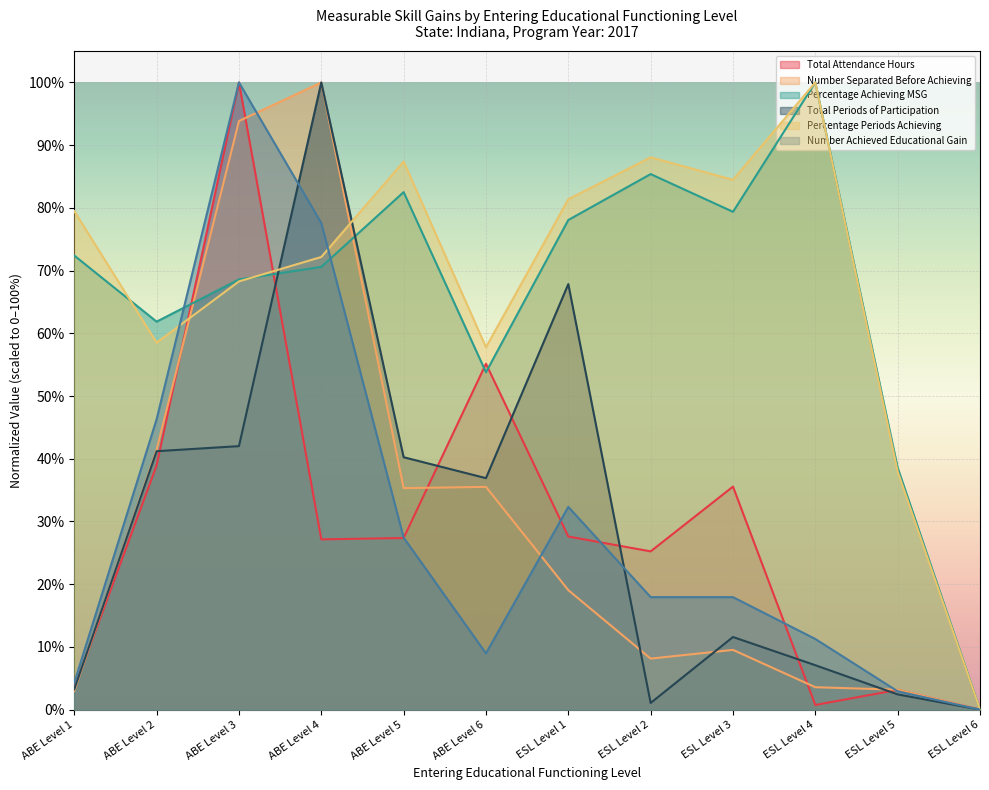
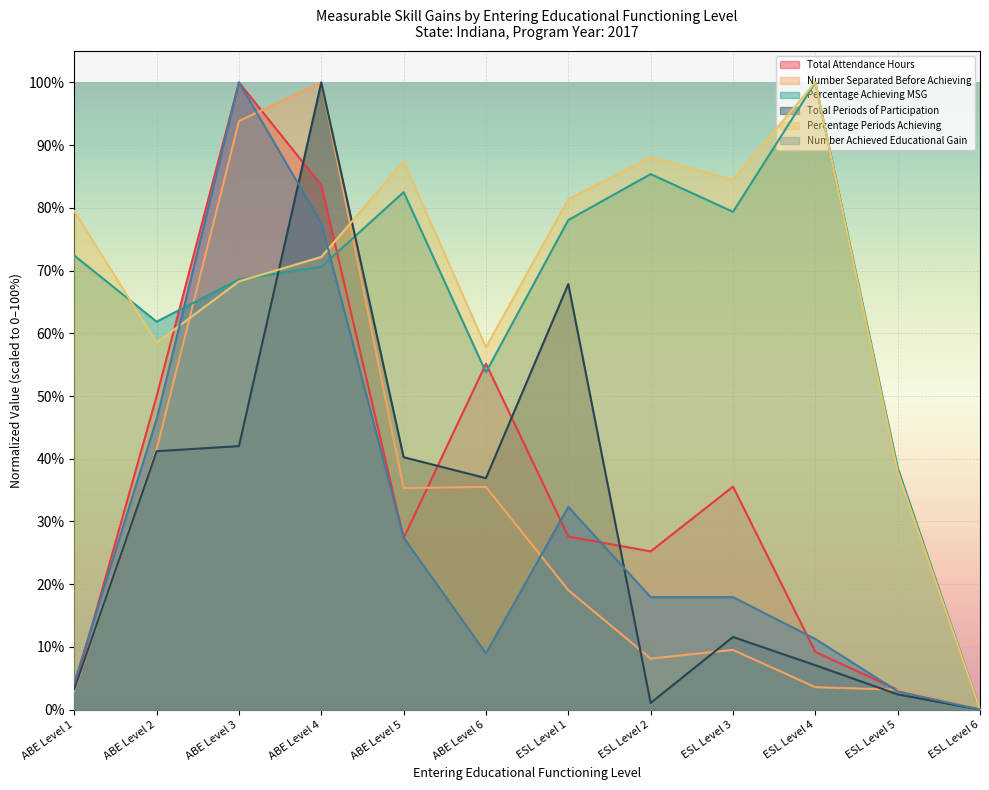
Total Attendance Hours, ABE Level 2: 39% -> 50%
Total Attendance Hours, ABE Level 4: 27% -> 84%
Total Attendance Hours, ESL Level 4: 1% -> 9%
